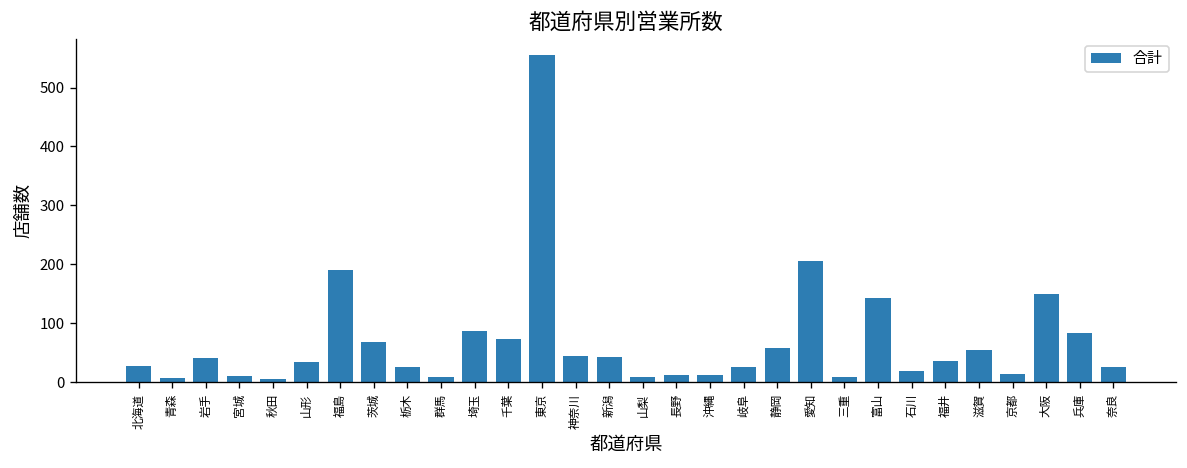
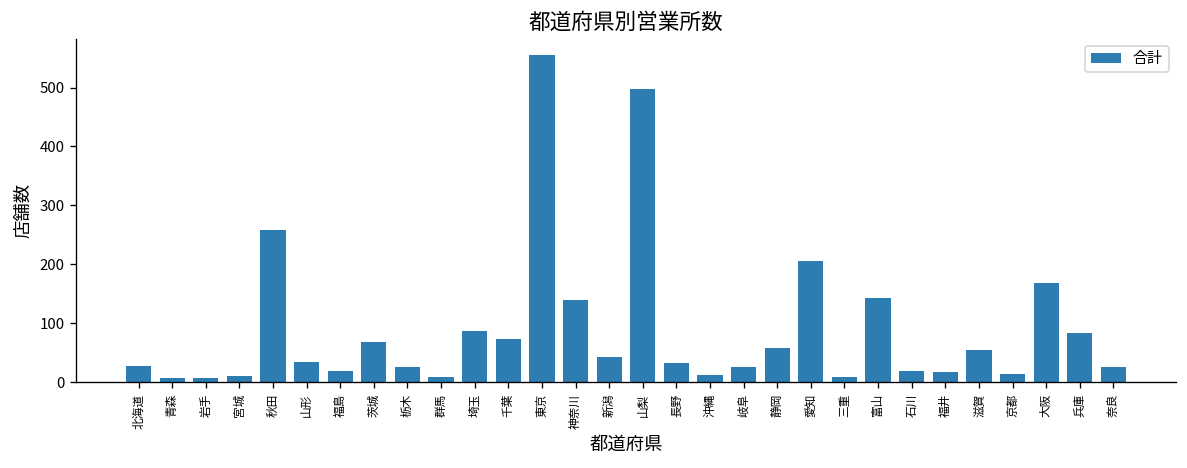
岩手: 40 -> 10
秋田: 10 -> 260
福島: 190 -> 20
神奈川: 50 -> 140
山梨: 10 -> 500
長野: 10 -> 30
福井: 40 -> 20
大阪: 150 -> 170
